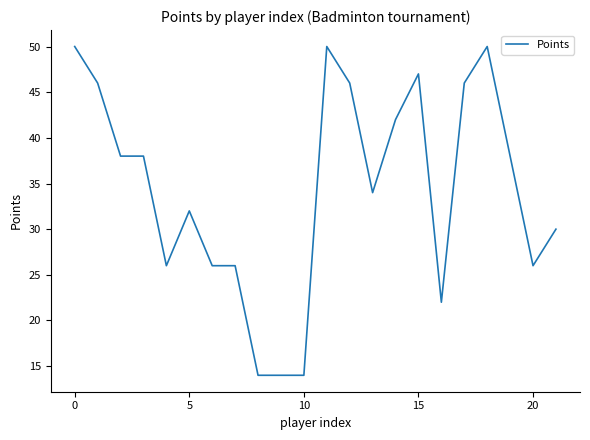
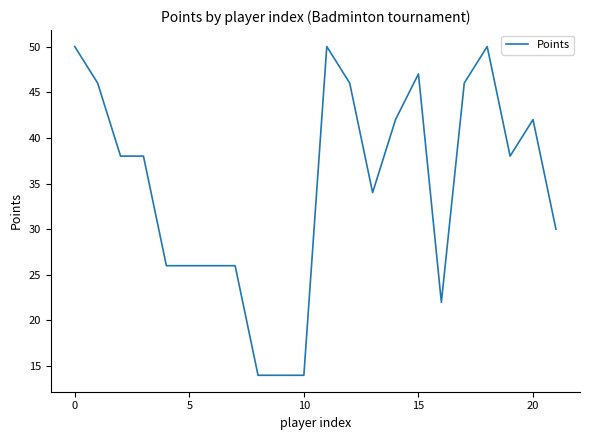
5: 32 -> 26
20: 26 -> 42
